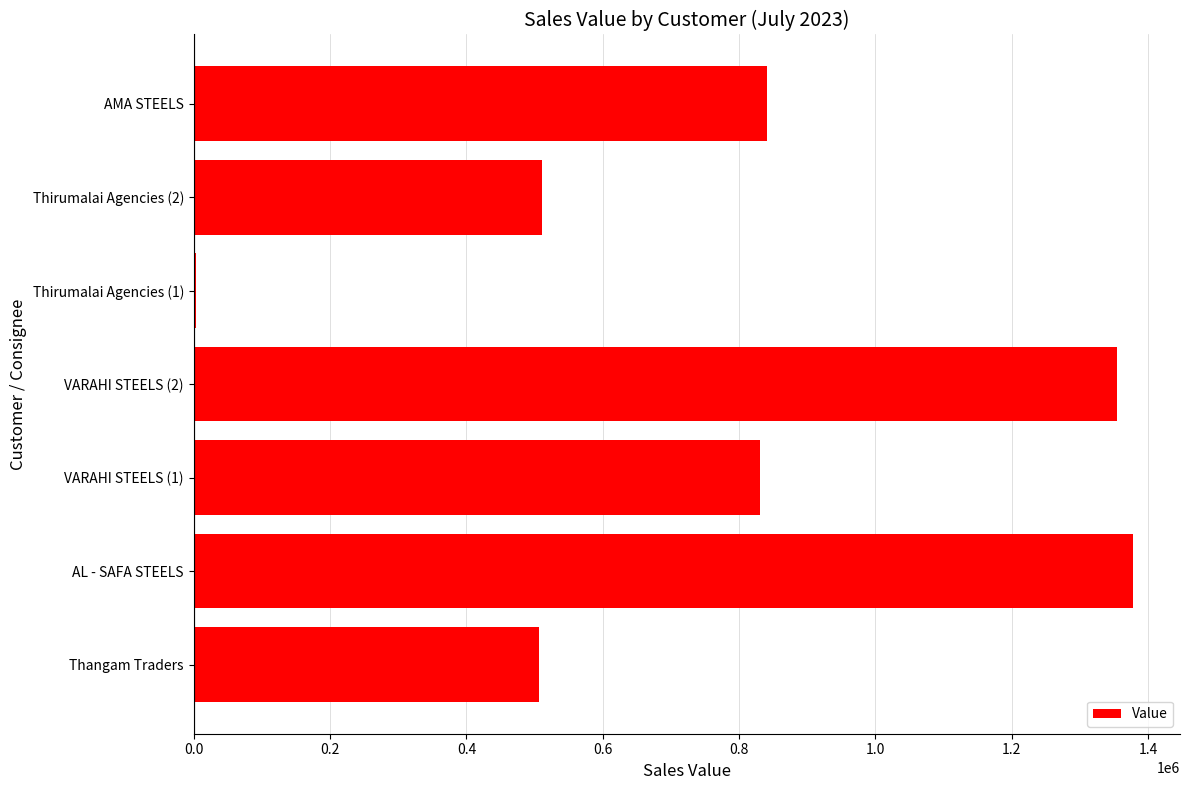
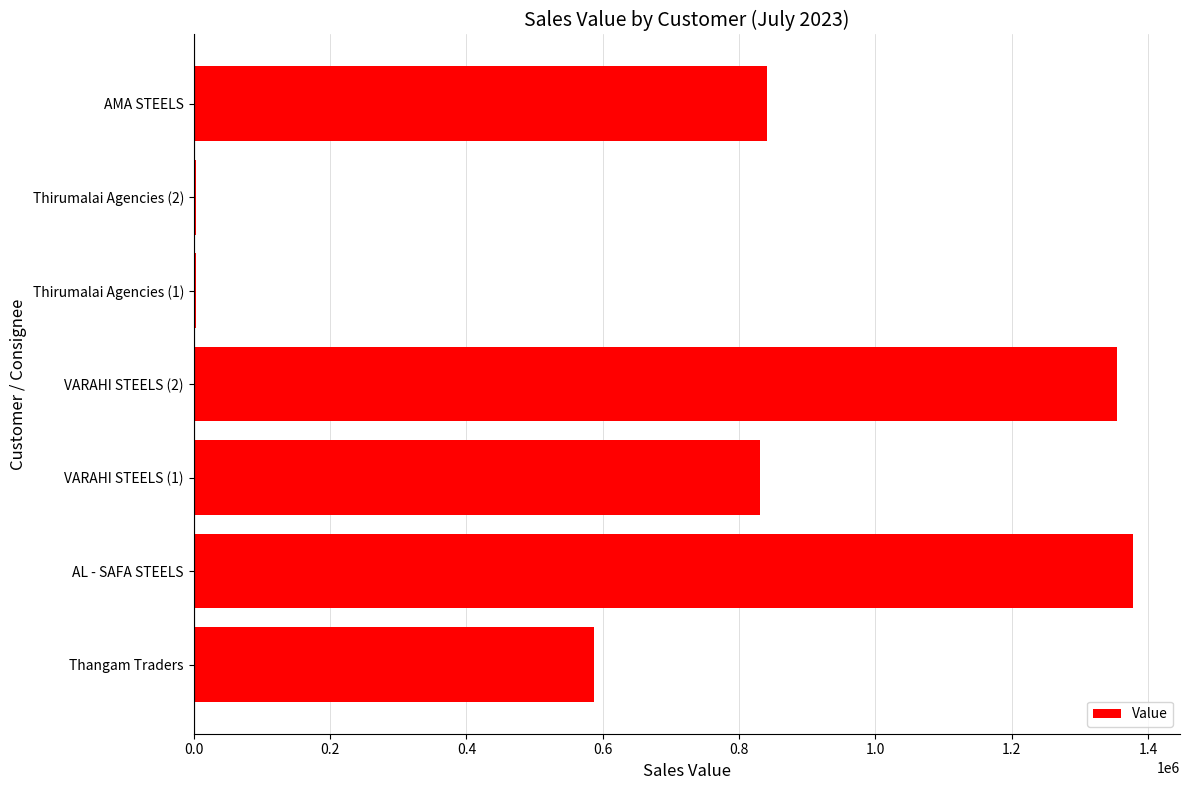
Thirumalai Agencies (2): 510000 -> 0
Thangam Traders: 510000 -> 590000
